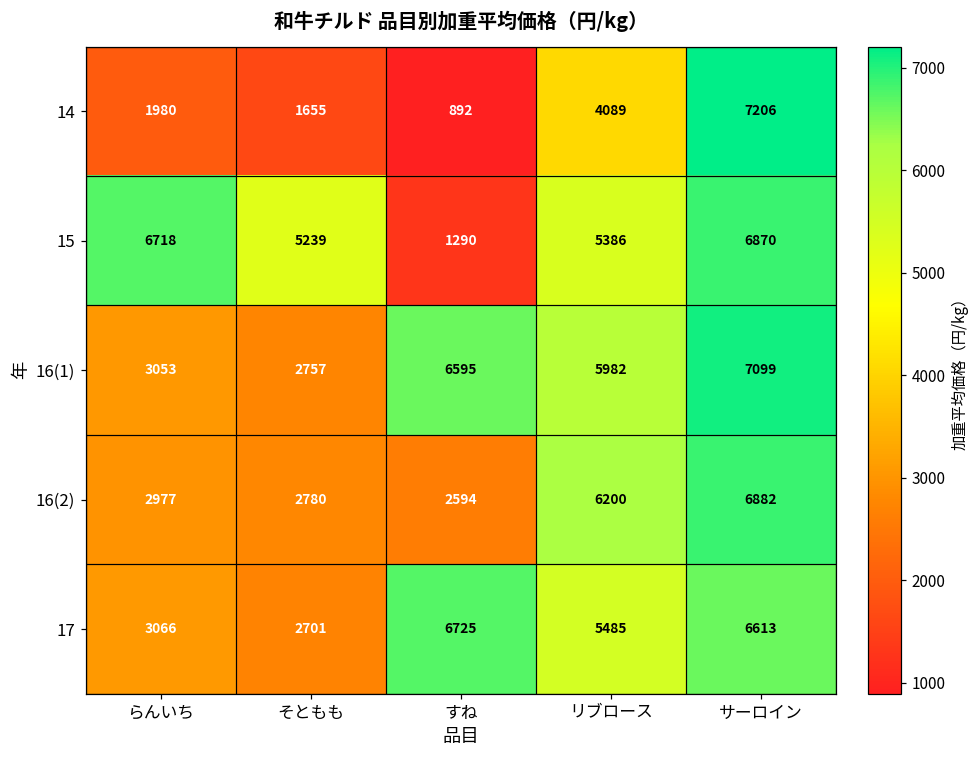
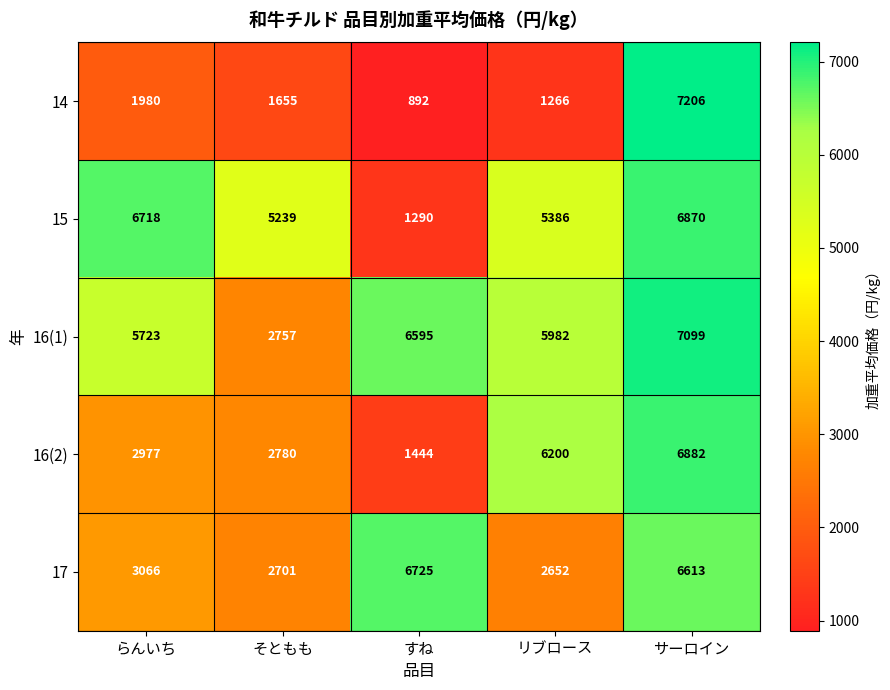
14, リブロース: 4089 -> 1266
16(1), らんいち: 3053 -> 5723
16(2), すね: 2594 -> 1444
17, リブロース: 5485 -> 2652
